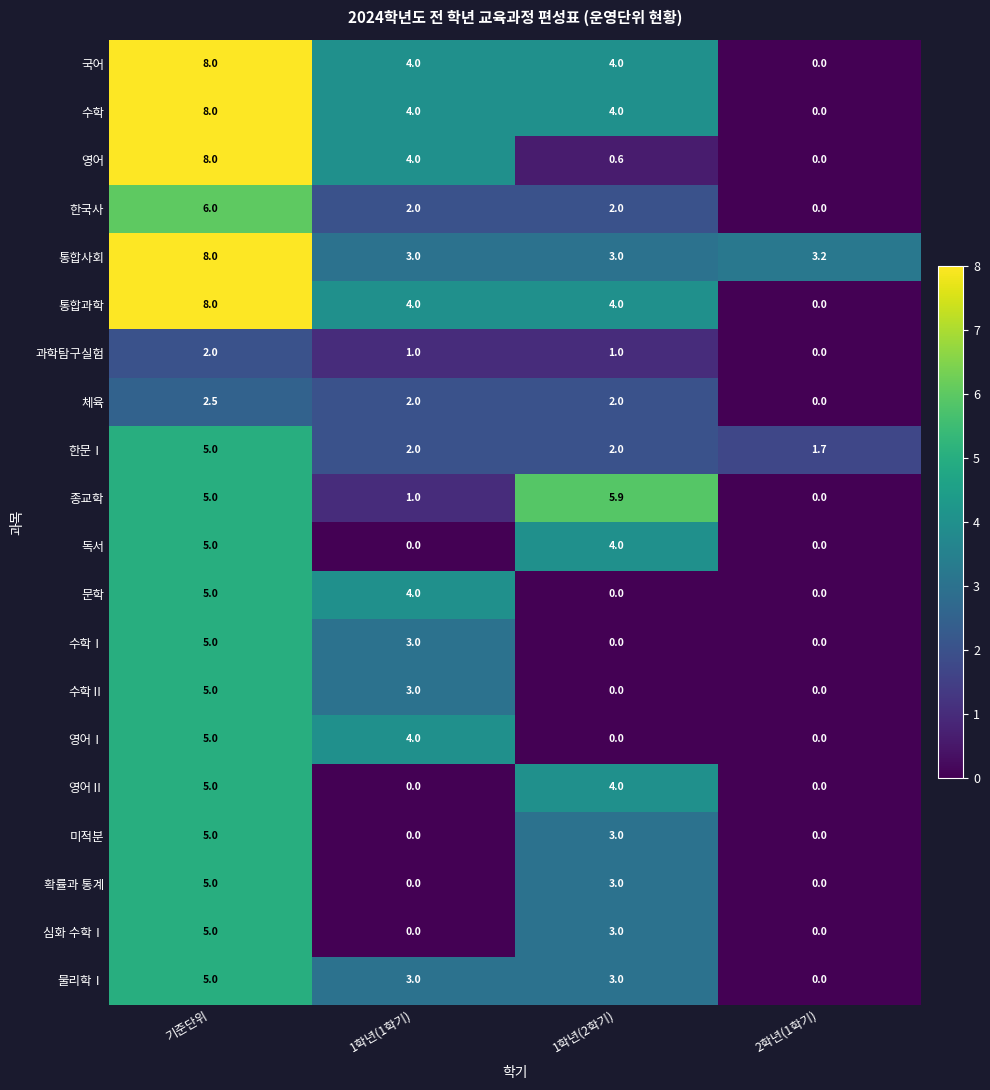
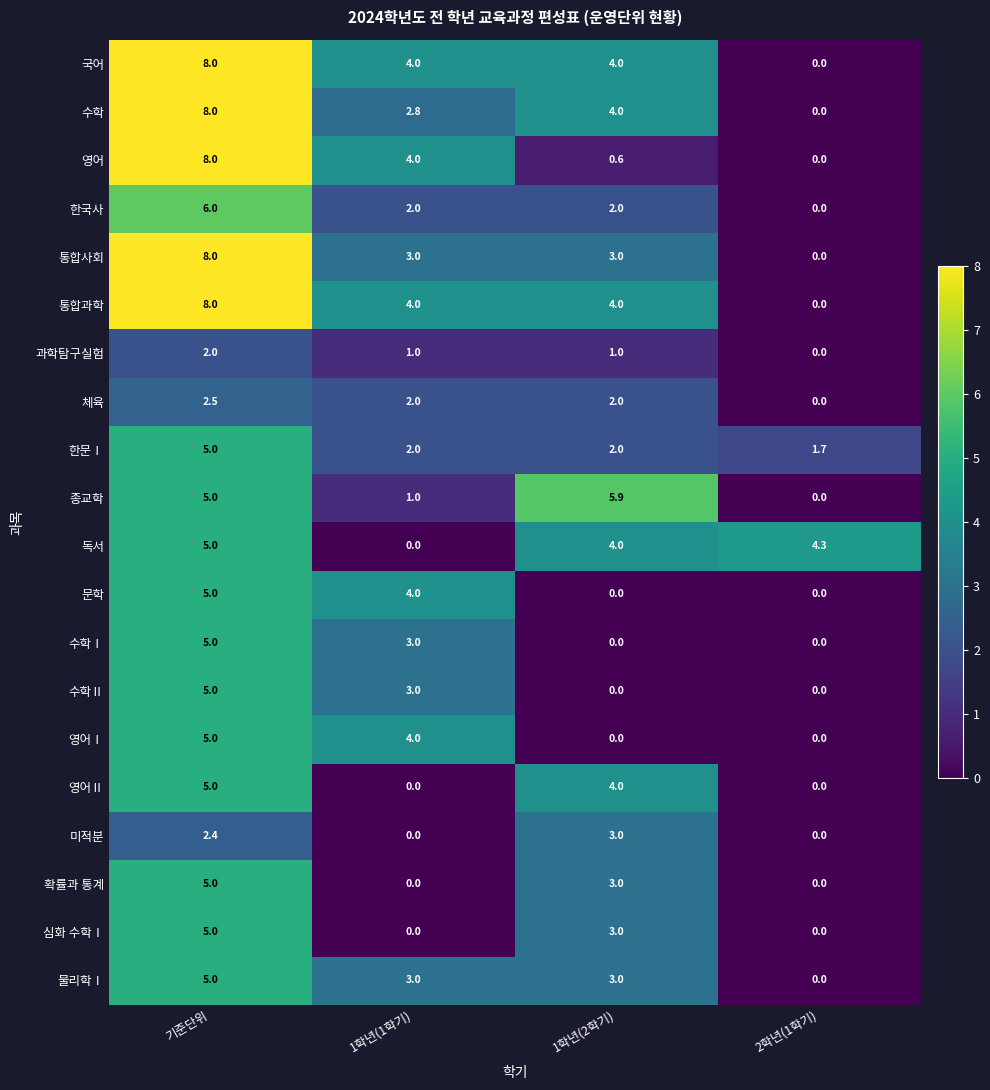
수학, 1학년(1학기): 4.0 -> 2.8
통합사회, 2학년(1학기): 3.2 -> 0.0
독서, 2학년(1학기): 0.0 -> 4.3
미적분, 기준단위: 5.0 -> 2.4
